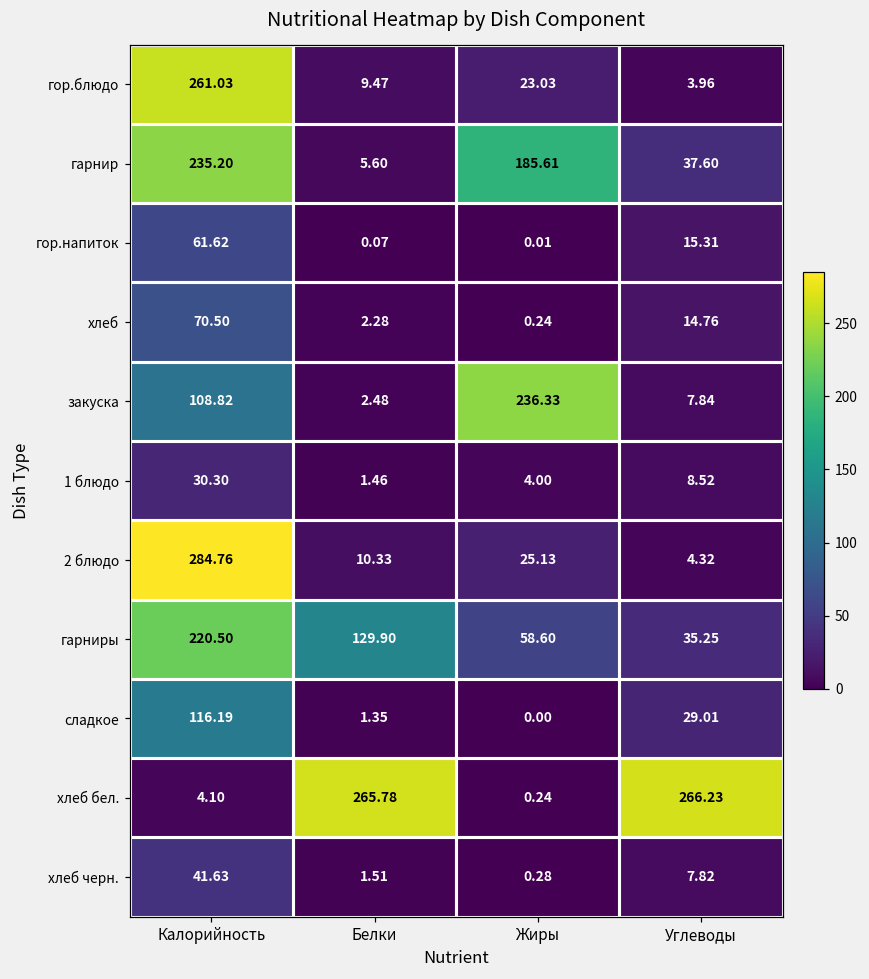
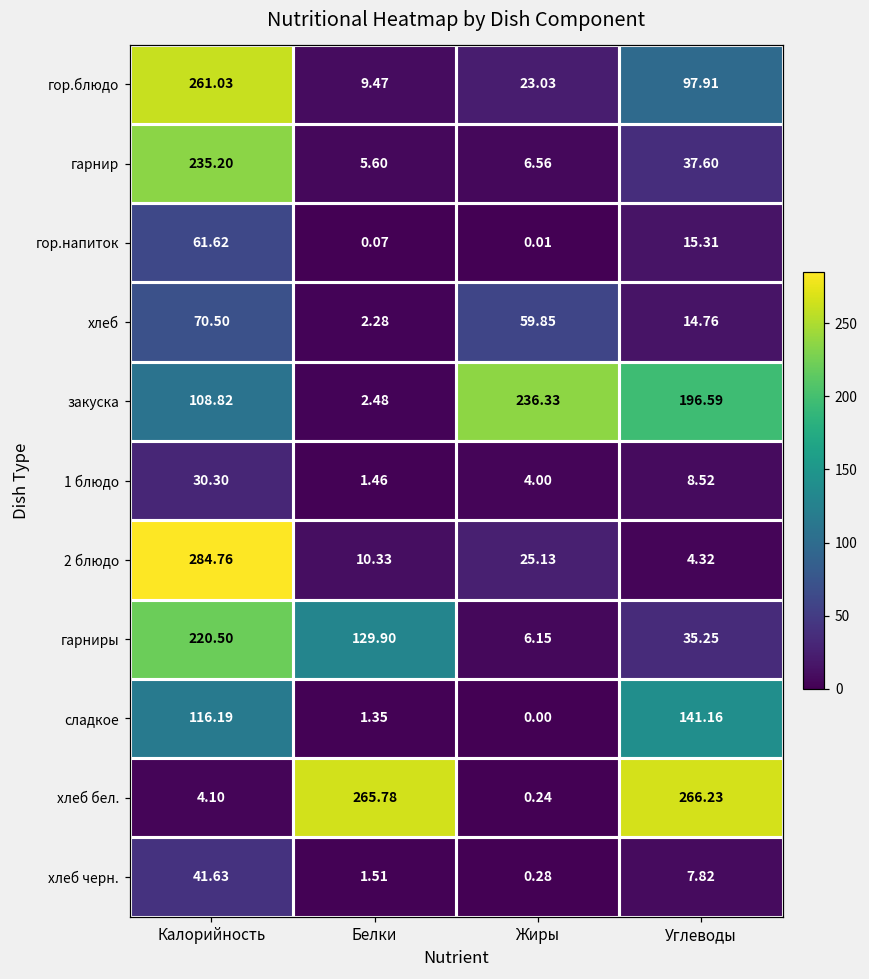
гор.блюдо, Углеводы: 3.96 -> 97.91
гарнир, Жиры: 185.61 -> 6.56
хлеб, Жиры: 0.24 -> 59.85
закуска, Углеводы: 7.84 -> 196.59
гарниры, Жиры: 58.60 -> 6.15
сладкое, Углеводы: 29.01 -> 141.16
